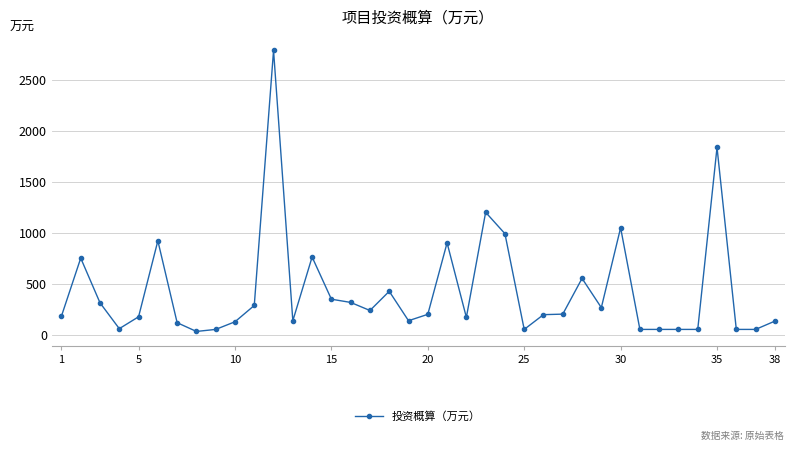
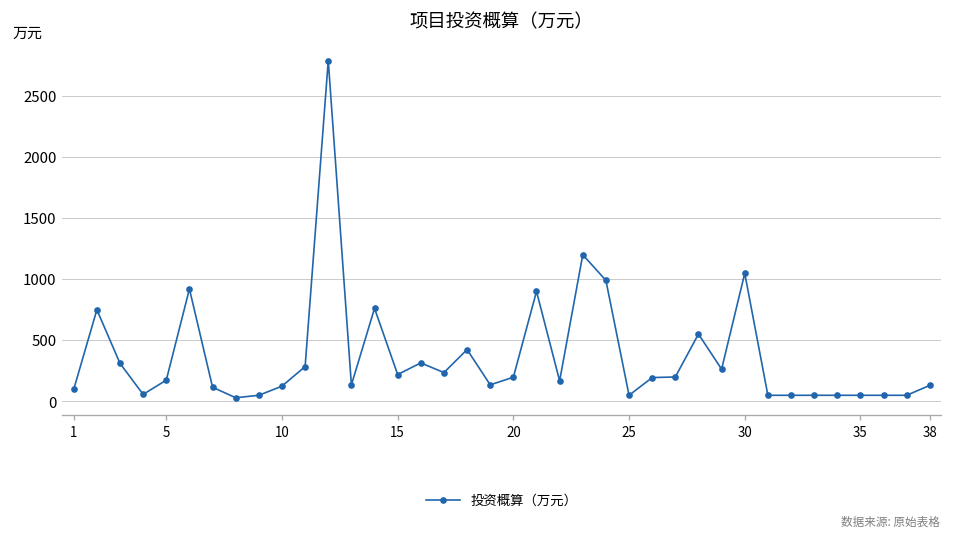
1: 180 -> 100
15: 350 -> 220
35: 1840 -> 50
